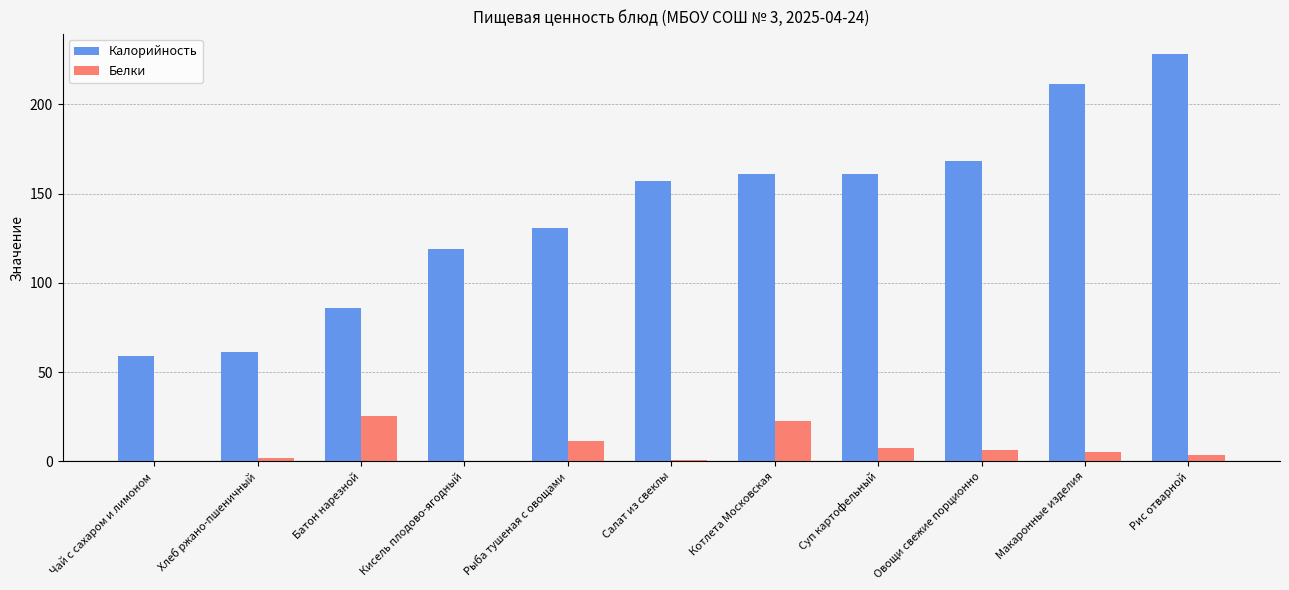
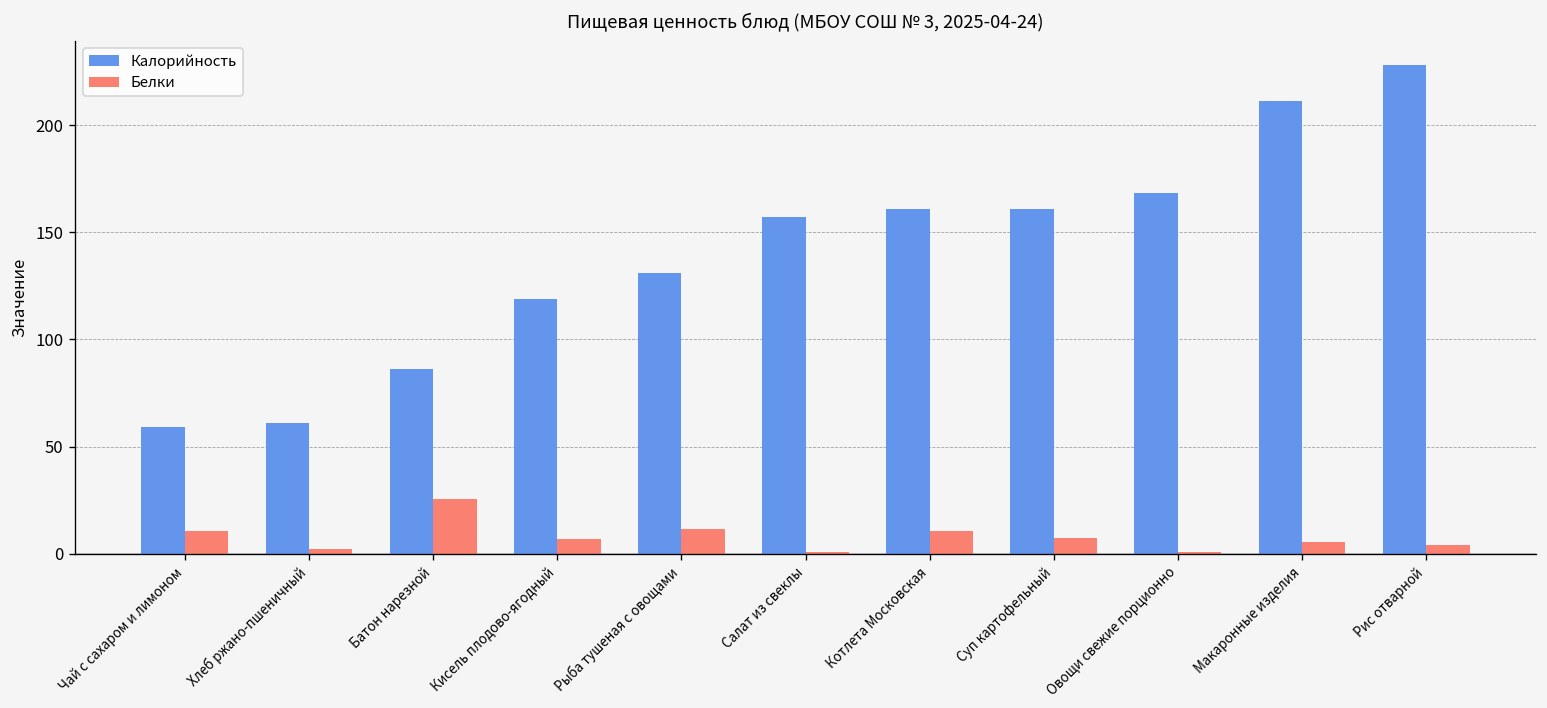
Белки, Чай с сахаром и лимоном: 0 -> 10
Белки, Кисель плодово-ягодный: 0 -> 7
Белки, Котлета Московская: 23 -> 11
Белки, Овощи свежие порционно: 6 -> 1
